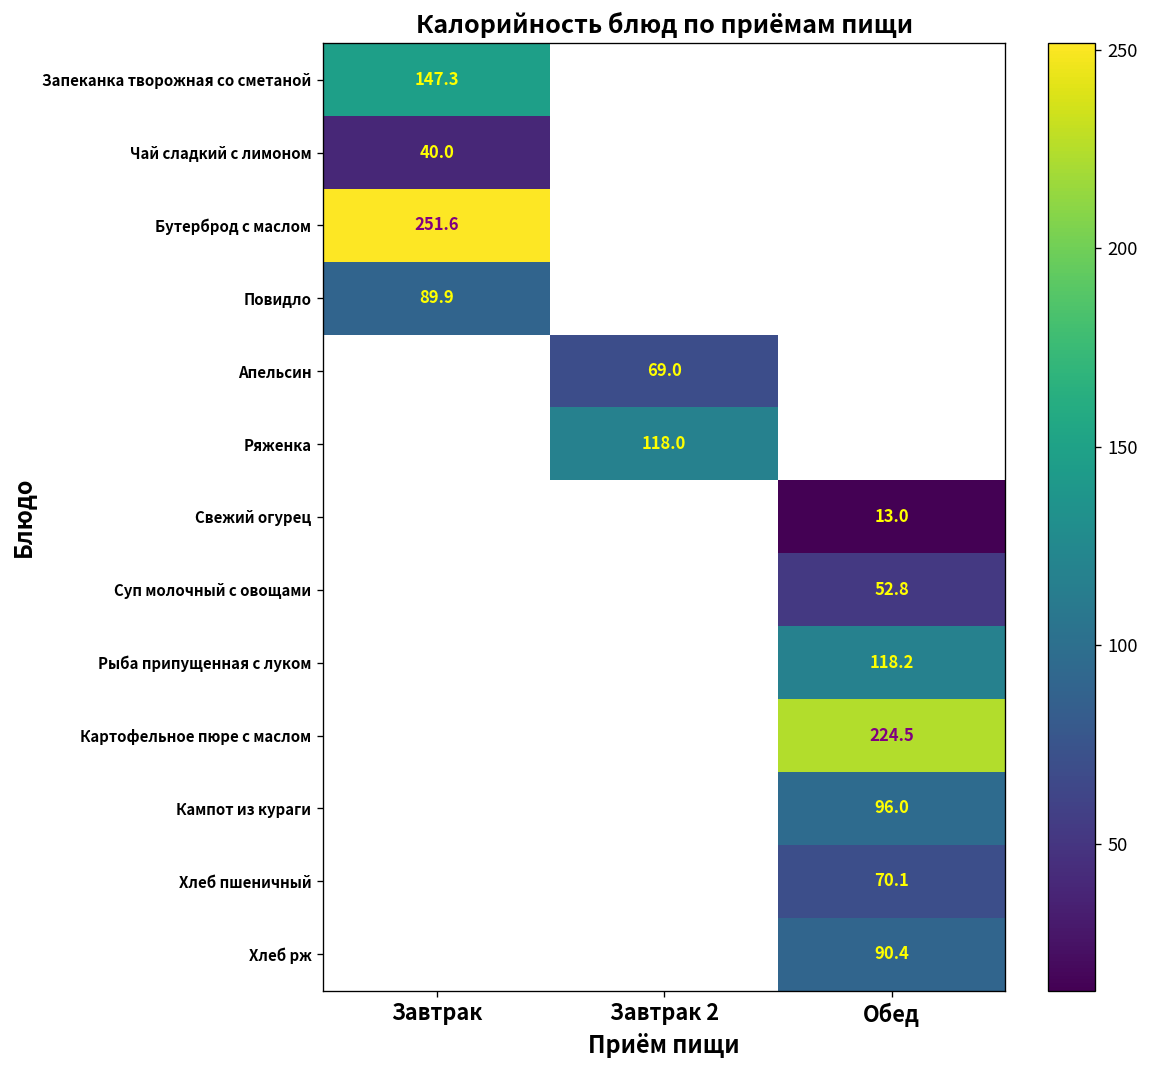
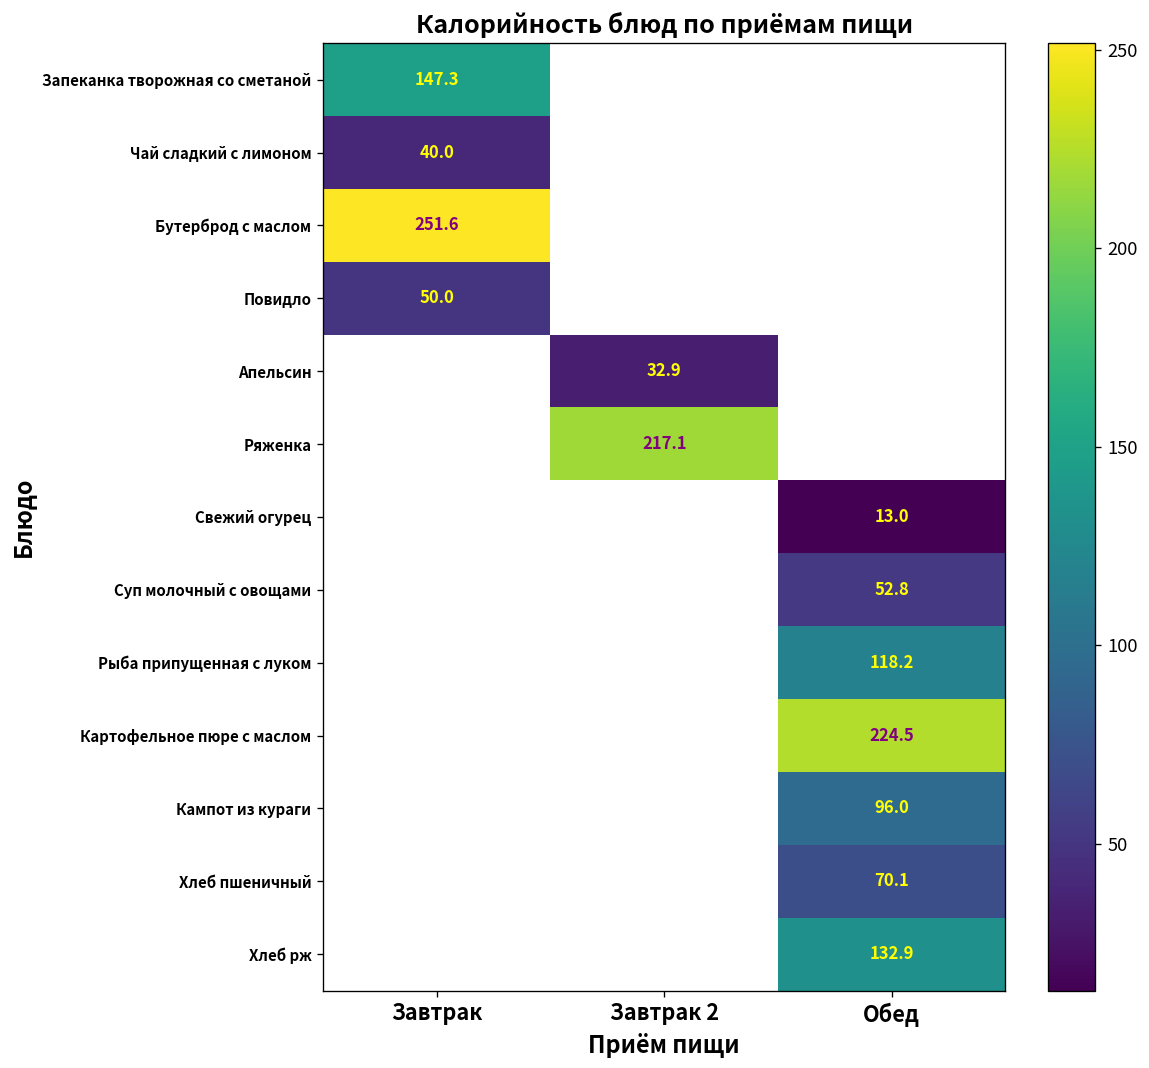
Повидло, Завтрак: 89.9 -> 50.0
Апельсин, Завтрак 2: 69.0 -> 32.9
Ряженка, Завтрак 2: 118.0 -> 217.1
Хлеб рж, Обед: 90.4 -> 132.9
